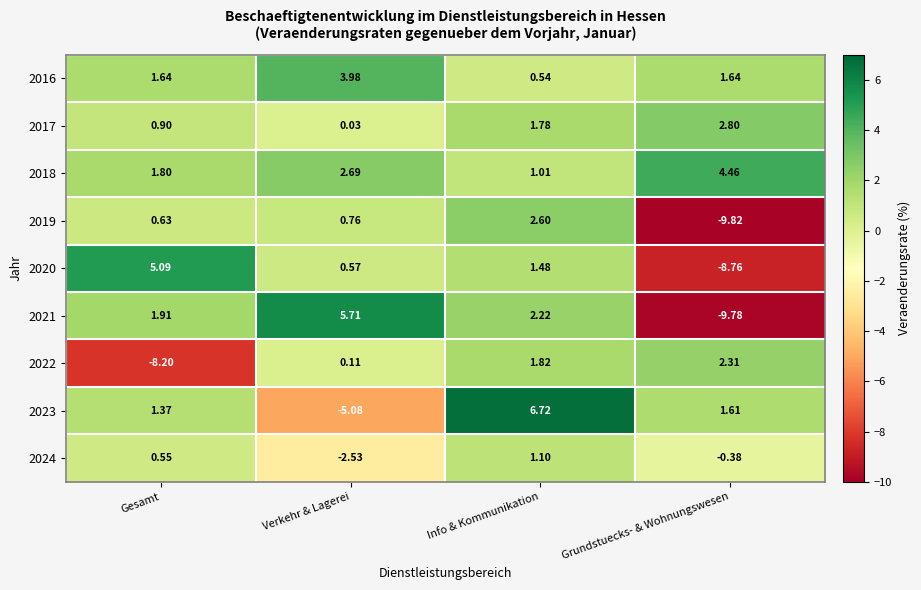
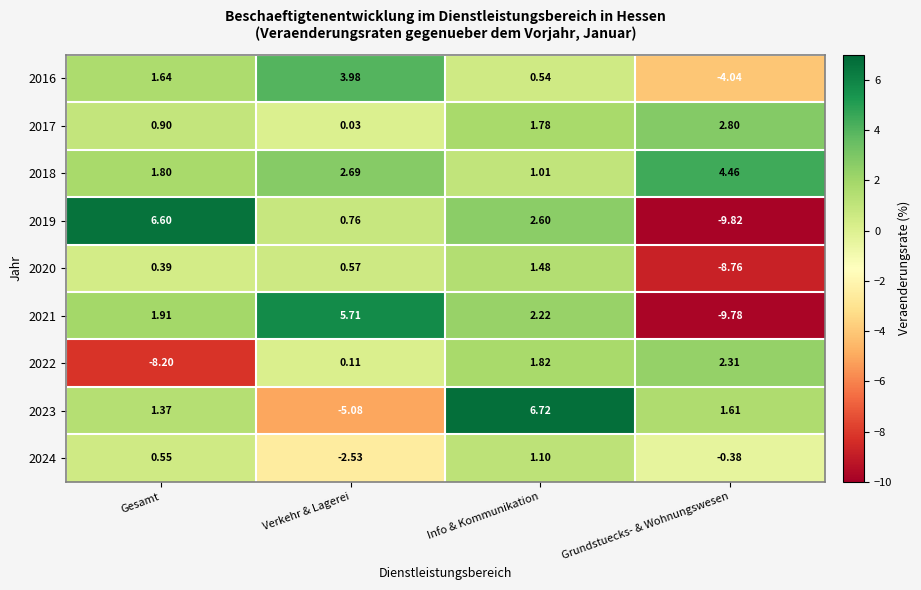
2016, Grundstuecks- & Wohnungswesen: 1.64 -> -4.04
2019, Gesamt: 0.63 -> 6.60
2020, Gesamt: 5.09 -> 0.39
